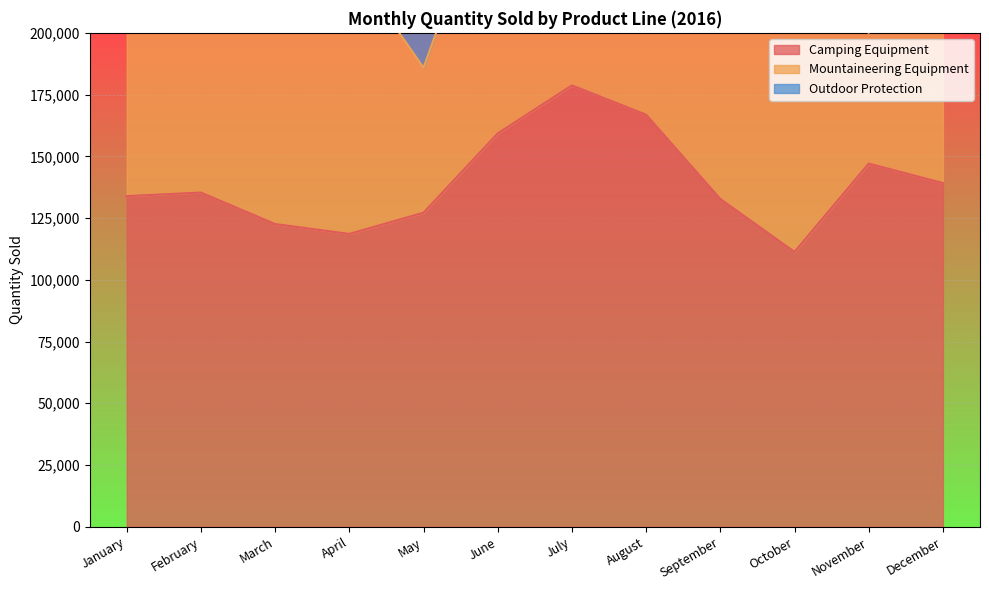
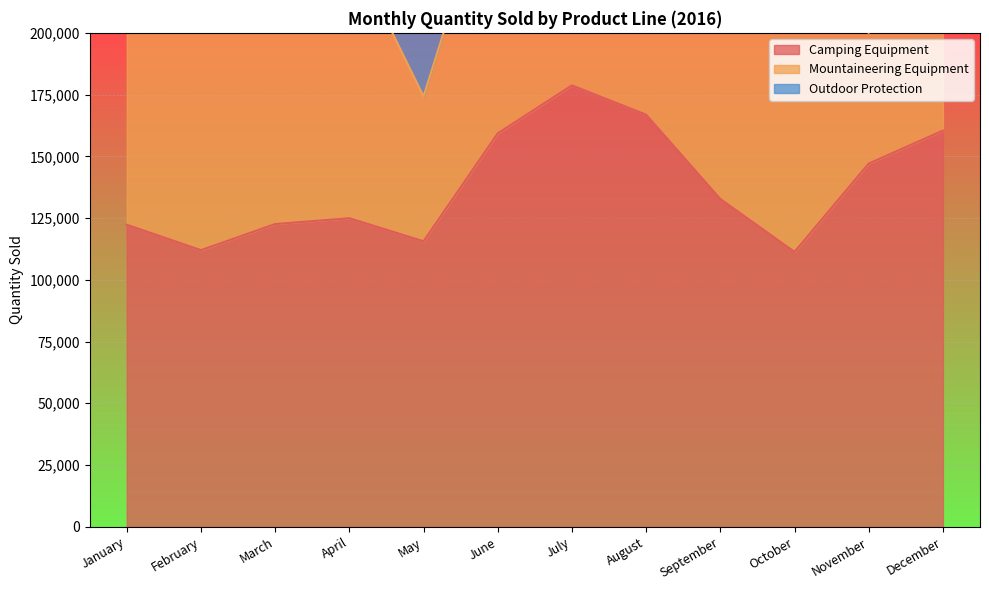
Camping Equipment, January: 134,000 -> 122,000
Camping Equipment, February: 135,000 -> 112,000
Camping Equipment, April: 119,000 -> 125,000
Camping Equipment, May: 127,000 -> 116,000
Camping Equipment, December: 139,000 -> 160,000
